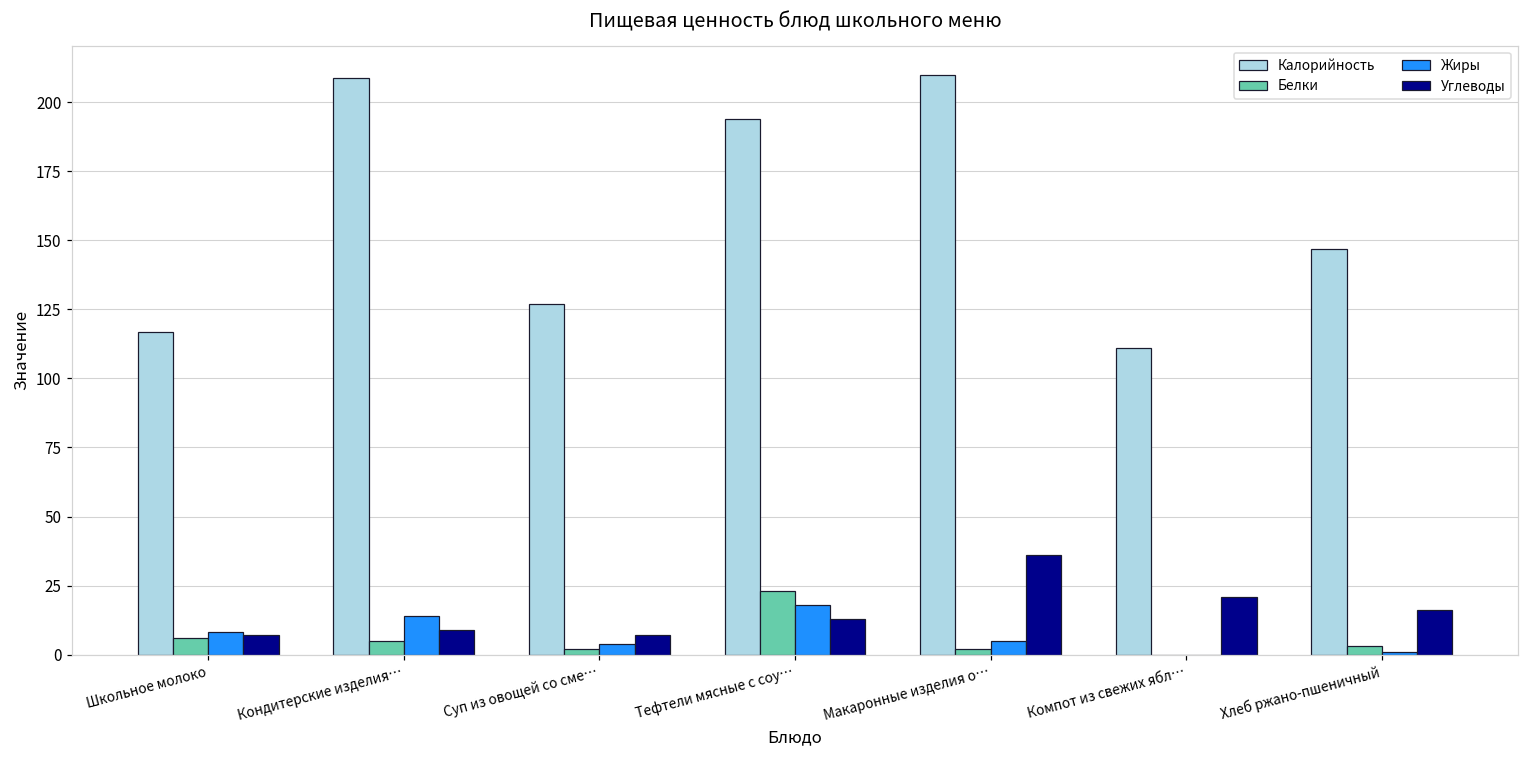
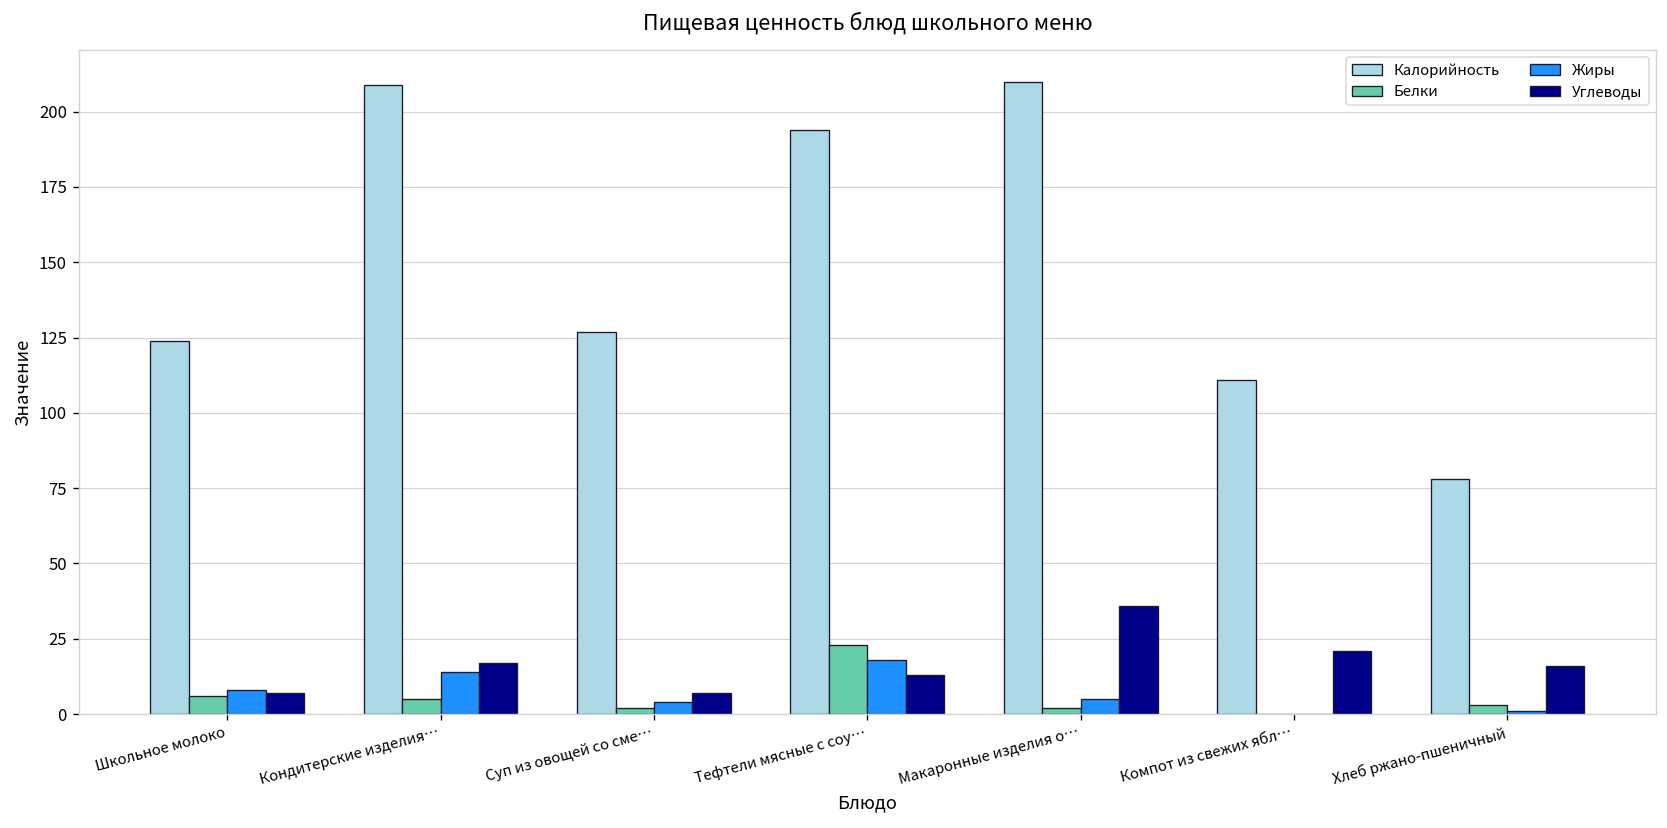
Калорийность, Школьное молоко: 117 -> 124
Углеводы, Кондитерские изделия…: 9 -> 17
Калорийность, Хлеб ржано-пшеничный: 147 -> 78
